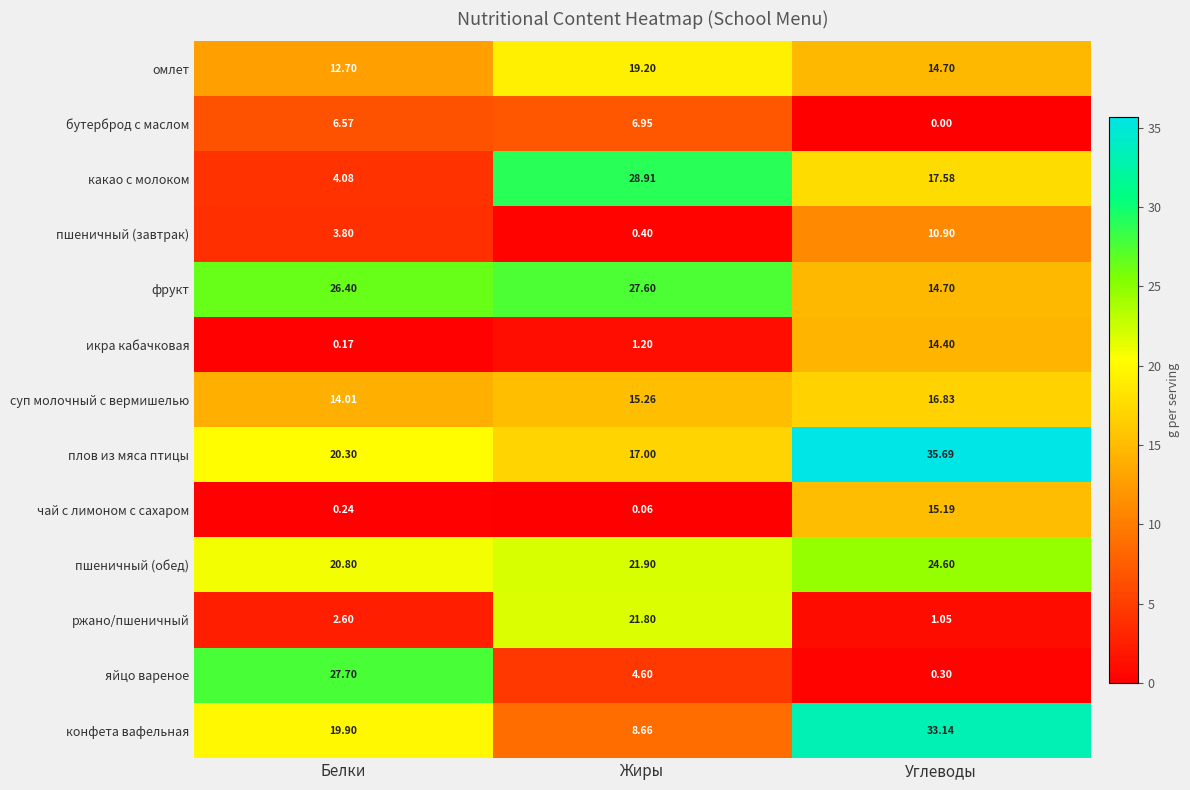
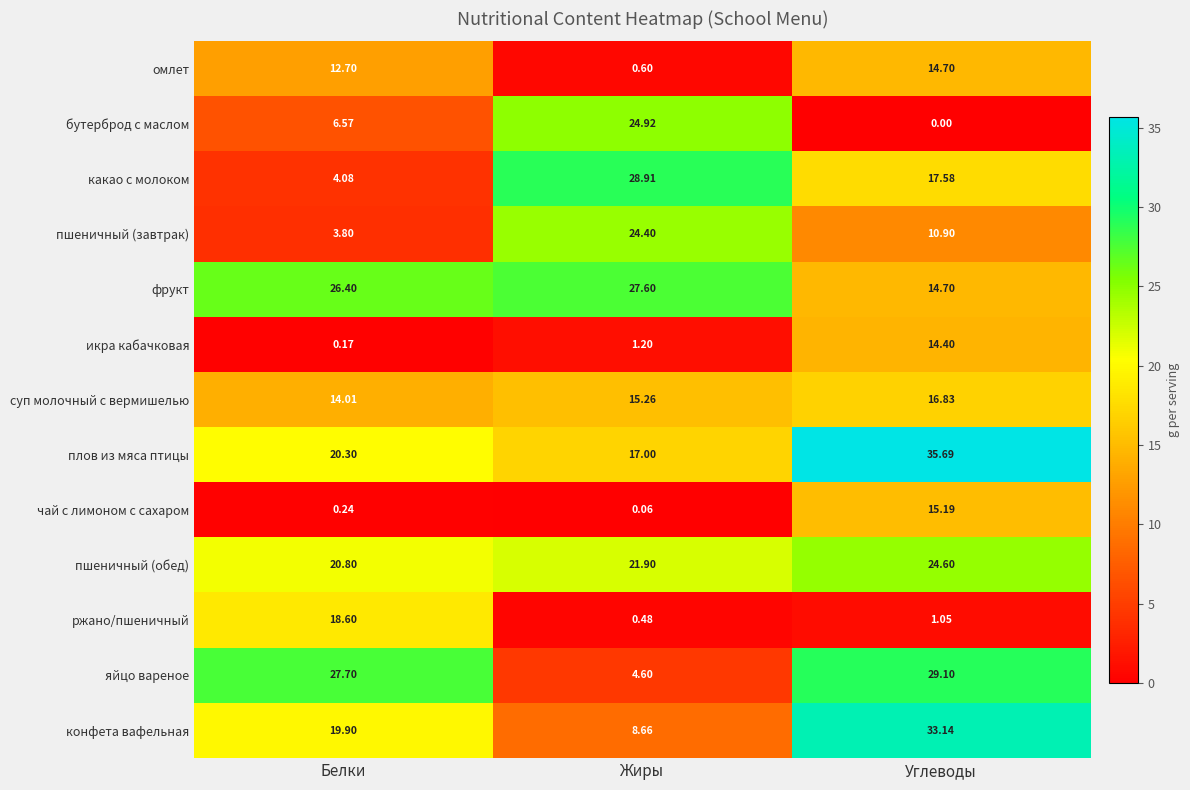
омлет, Жиры: 19.20 -> 0.60
бутерброд с маслом, Жиры: 6.95 -> 24.92
пшеничный (завтрак), Жиры: 0.40 -> 24.40
ржано/пшеничный, Белки: 2.60 -> 18.60
ржано/пшеничный, Жиры: 21.80 -> 0.48
яйцо вареное, Углеводы: 0.30 -> 29.10
